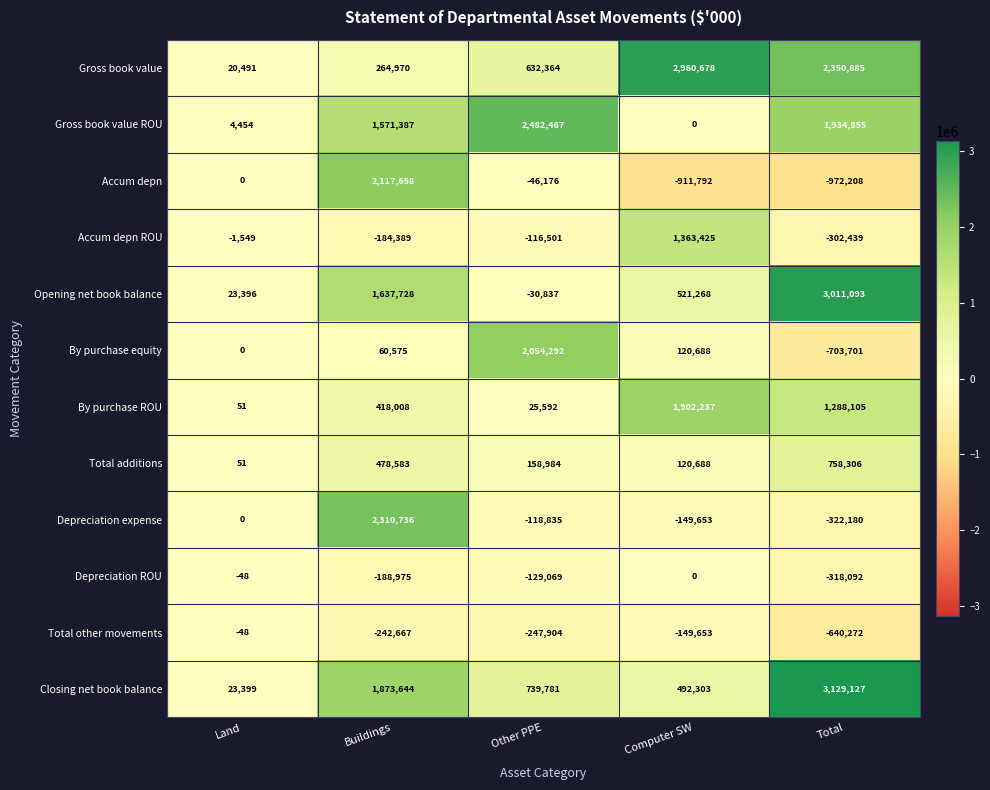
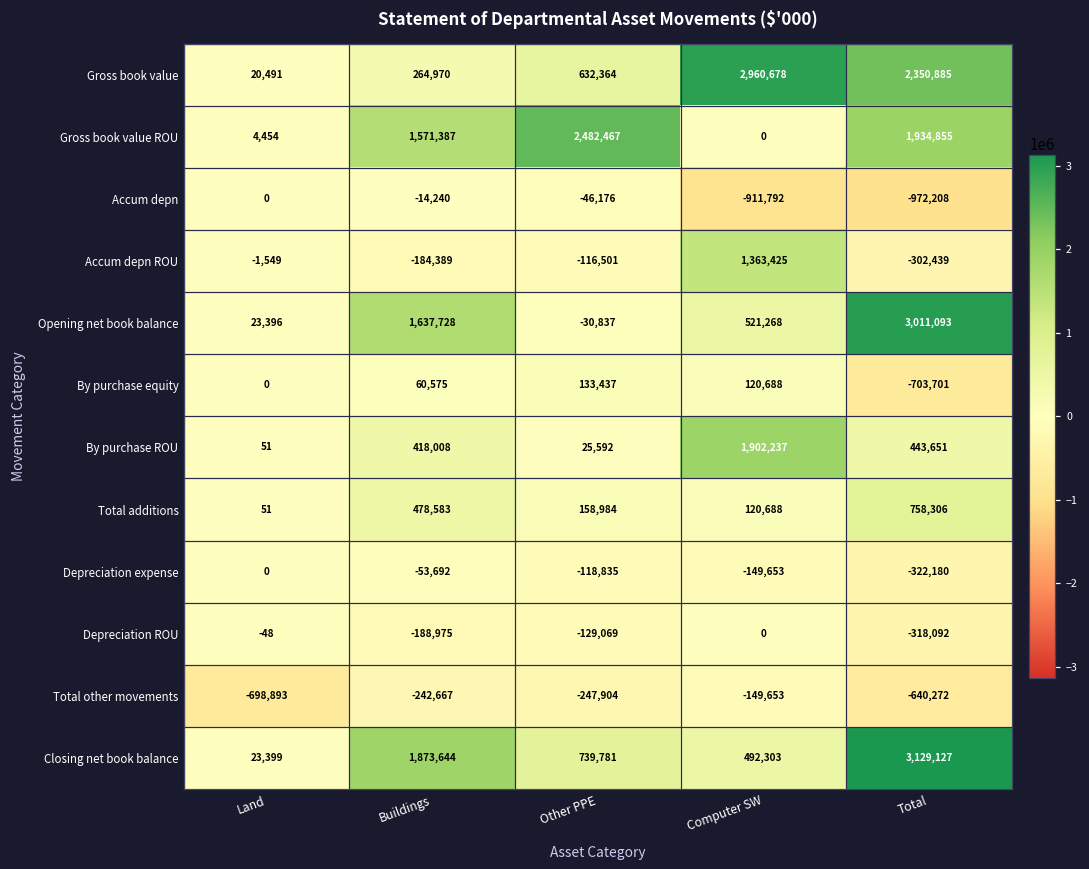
Accum depn, Buildings: 2,117,658 -> -14,240
By purchase equity, Other PPE: 2,054,292 -> 133,437
By purchase ROU, Total: 1,288,105 -> 443,651
Depreciation expense, Buildings: 2,310,736 -> -53,692
Total other movements, Land: -48 -> -698,893
